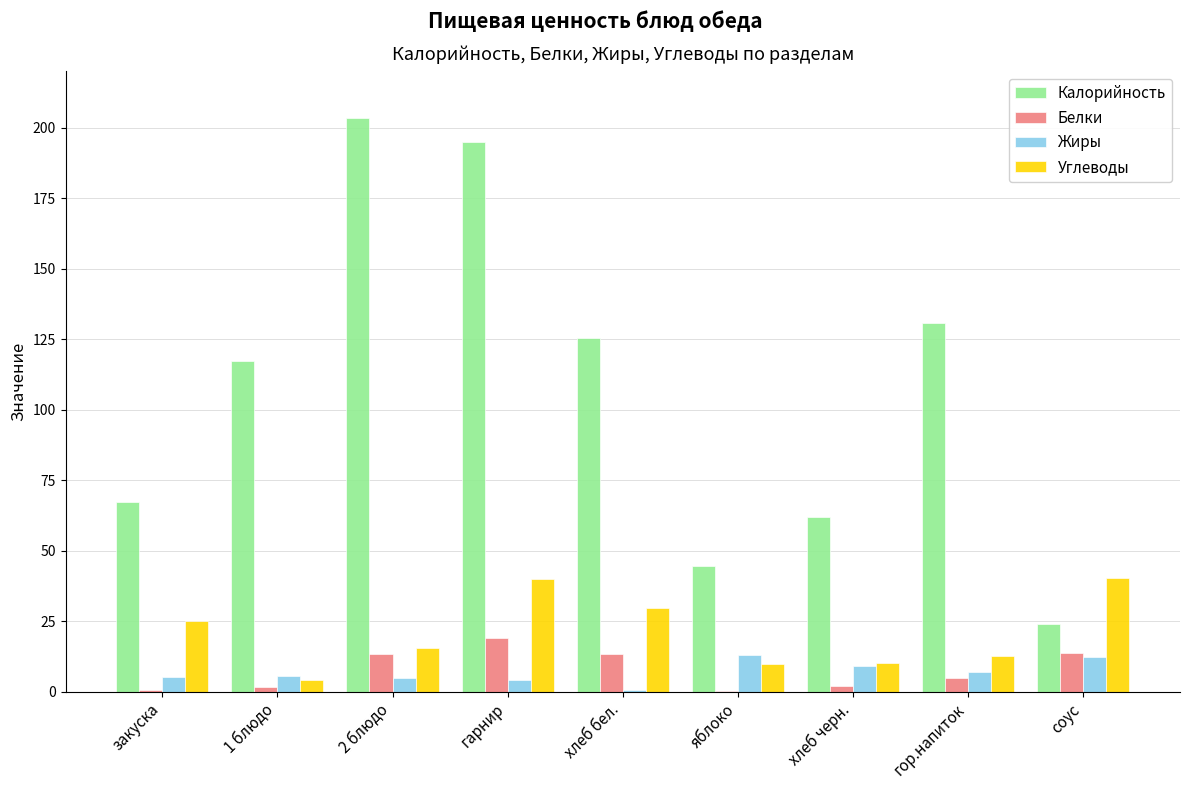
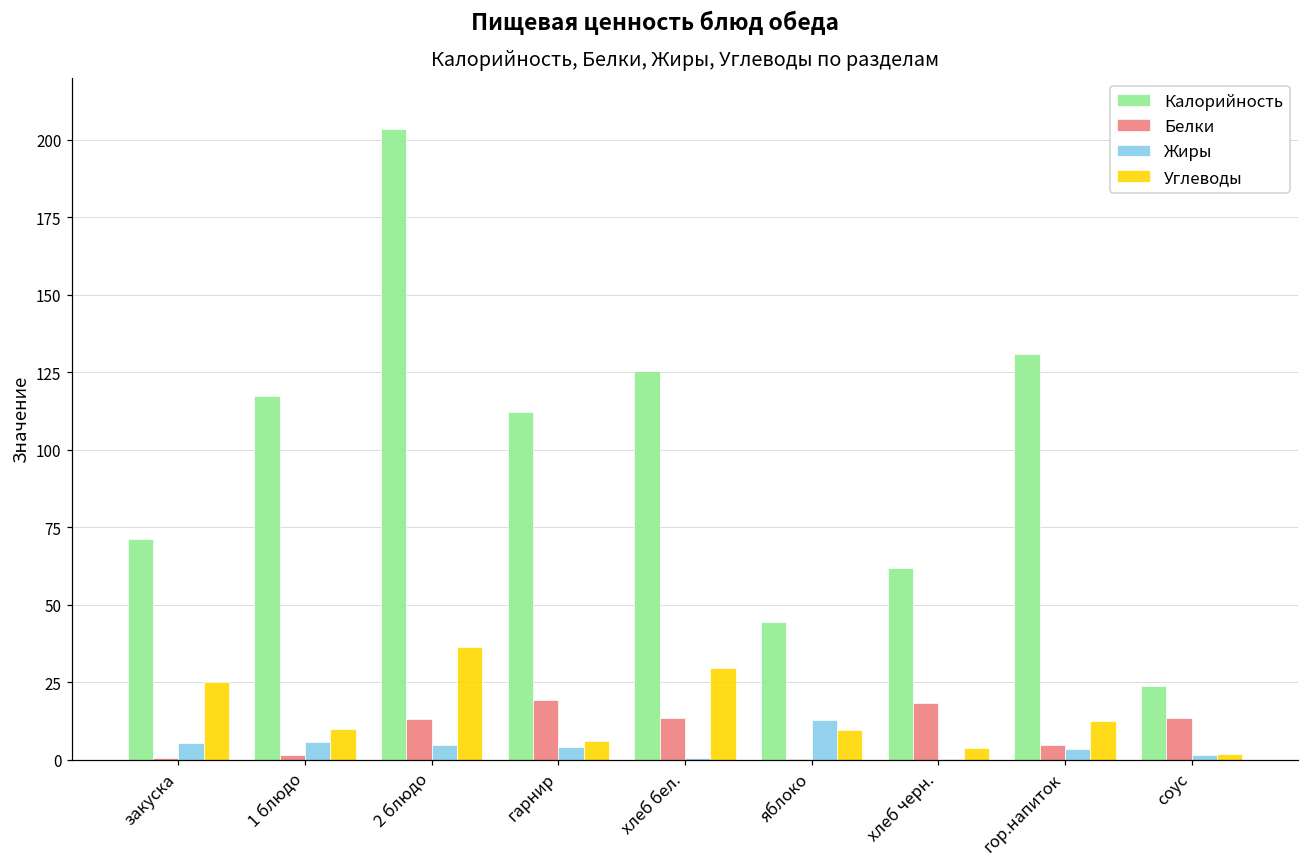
Калорийность, закуска: 67 -> 71
Углеводы, 1 блюдо: 4 -> 10
Углеводы, 2 блюдо: 16 -> 36
Калорийность, гарнир: 195 -> 112
Углеводы, гарнир: 40 -> 6
Белки, хлеб черн.: 2 -> 18
Жиры, хлеб черн.: 9 -> 0
Углеводы, хлеб черн.: 10 -> 4
Жиры, гор.напиток: 7 -> 4
Жиры, соус: 12 -> 1
Углеводы, соус: 40 -> 2
